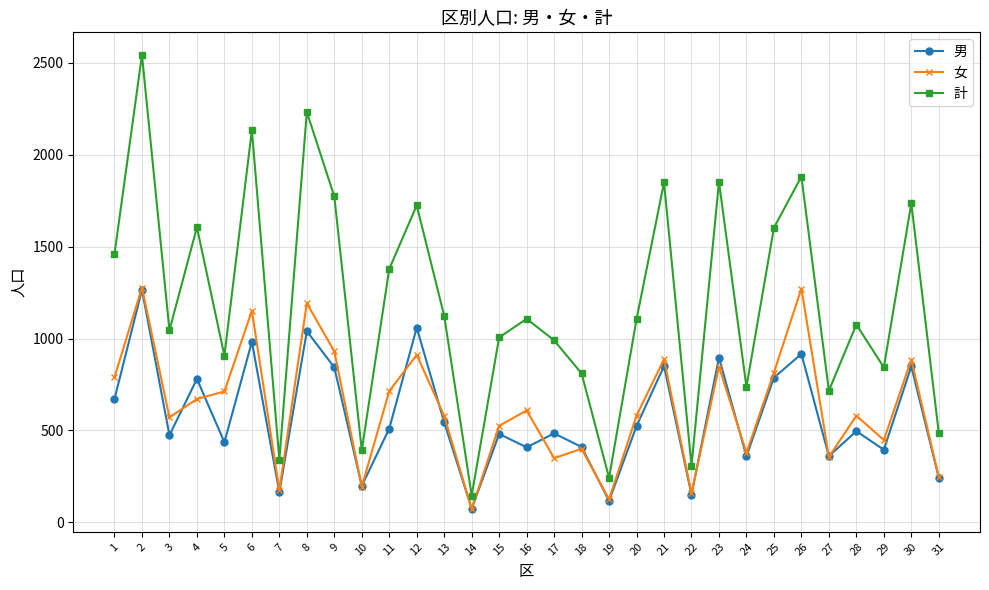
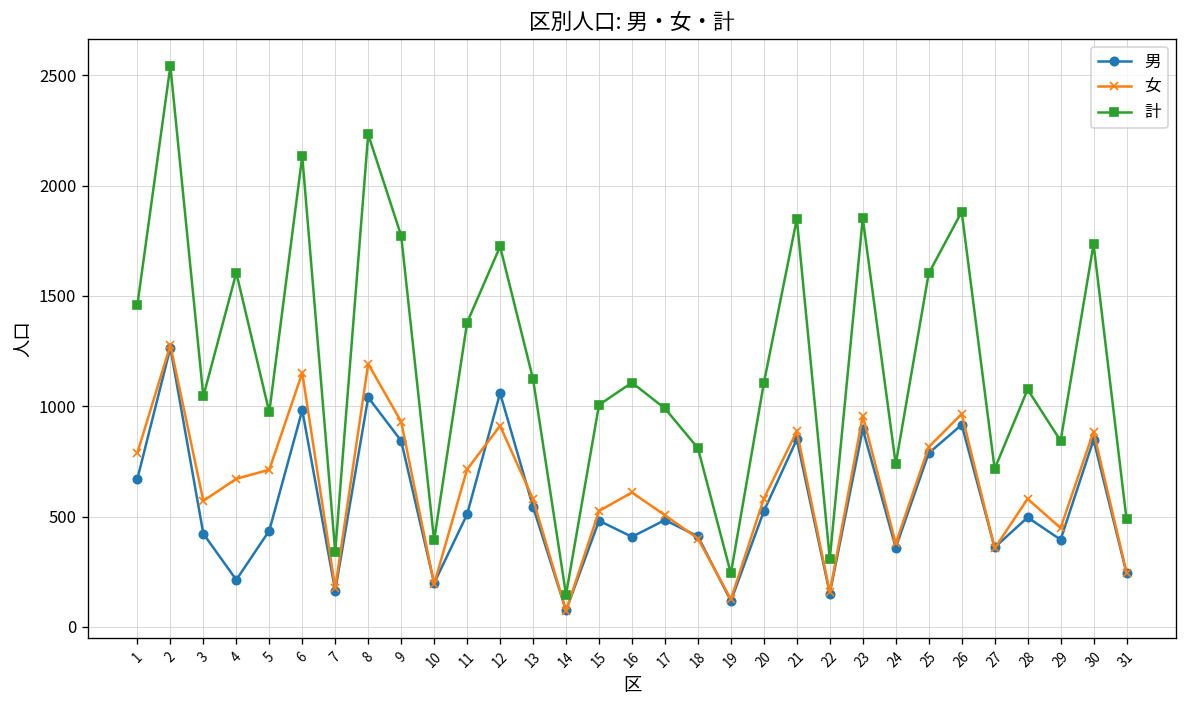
男, 3: 470 -> 420
男, 4: 780 -> 210
計, 5: 910 -> 970
女, 17: 350 -> 510
女, 23: 850 -> 960
女, 26: 1270 -> 970
